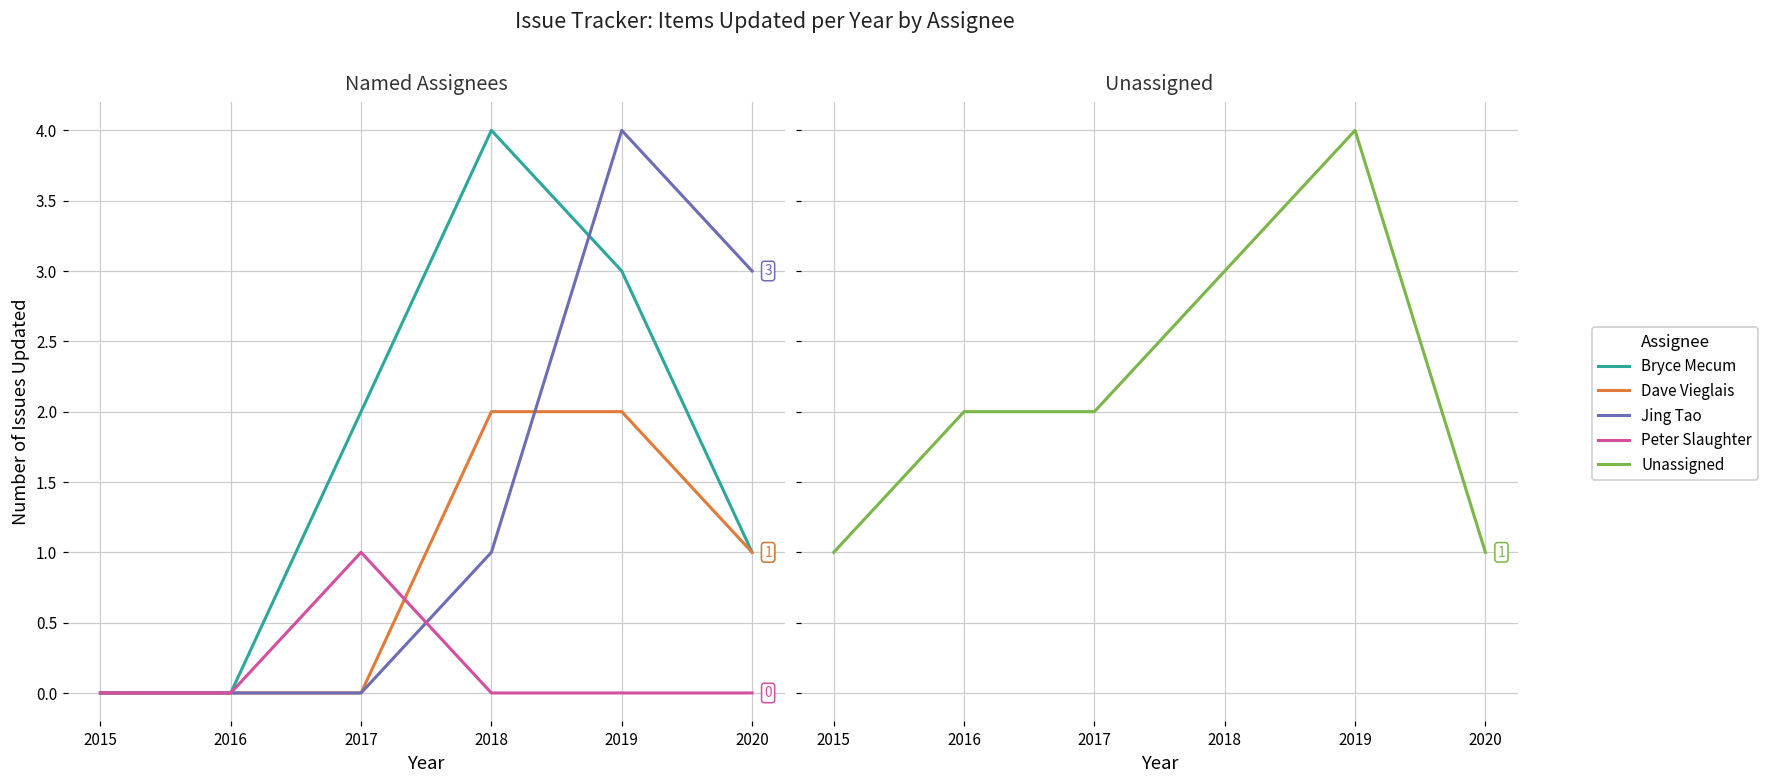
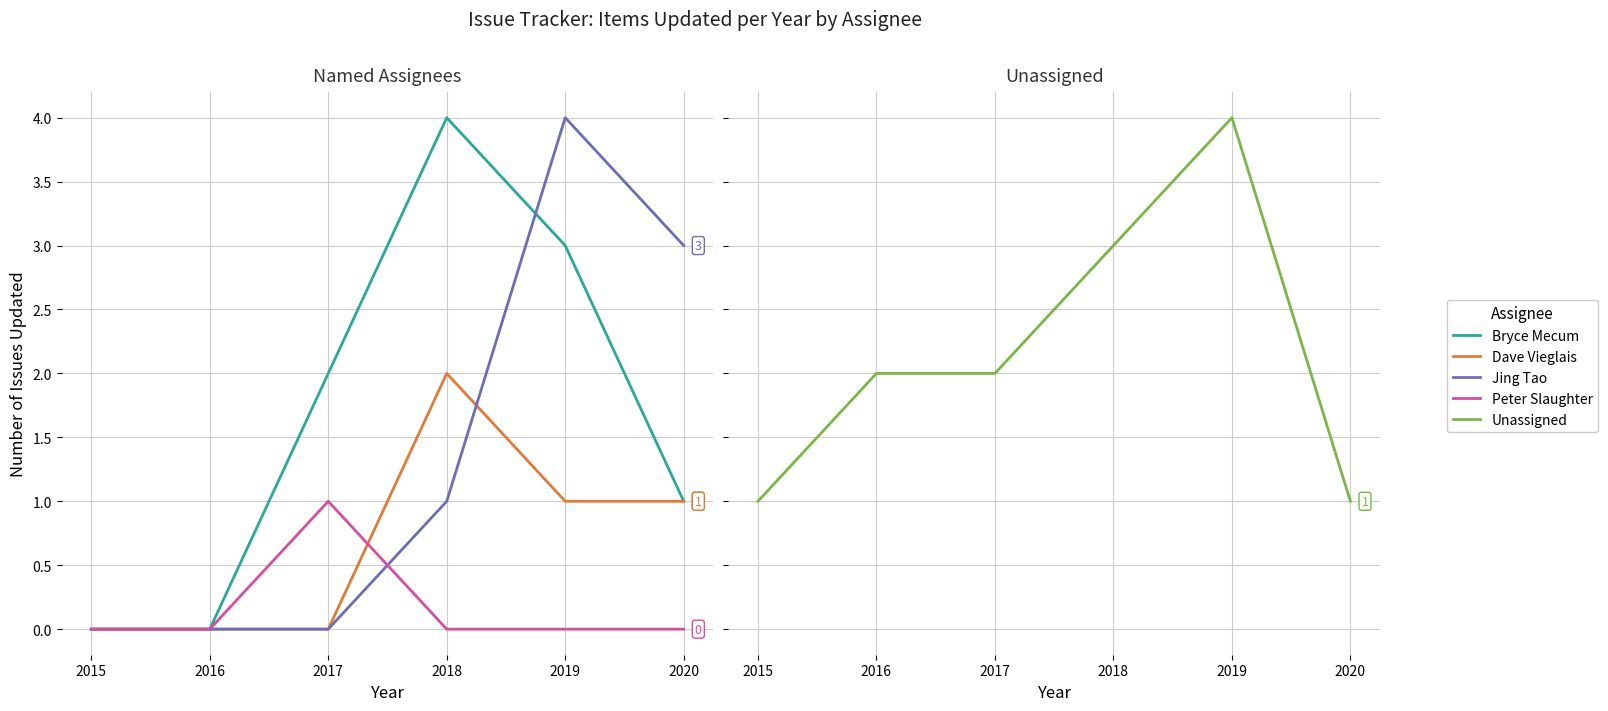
Named Assignees, Dave Vieglais, 2019: 2 -> 1
